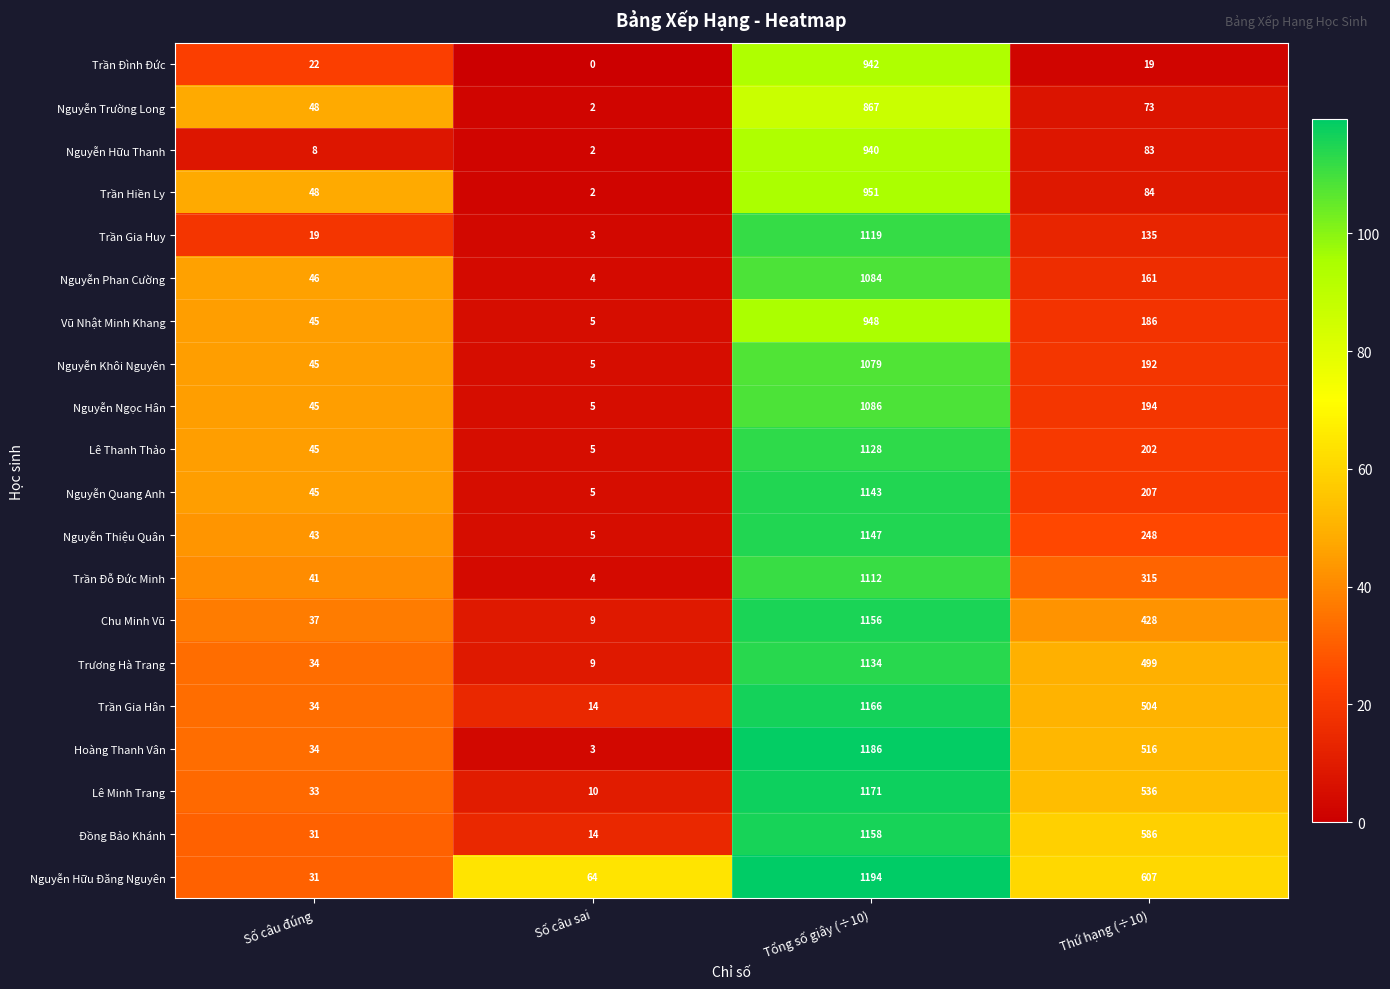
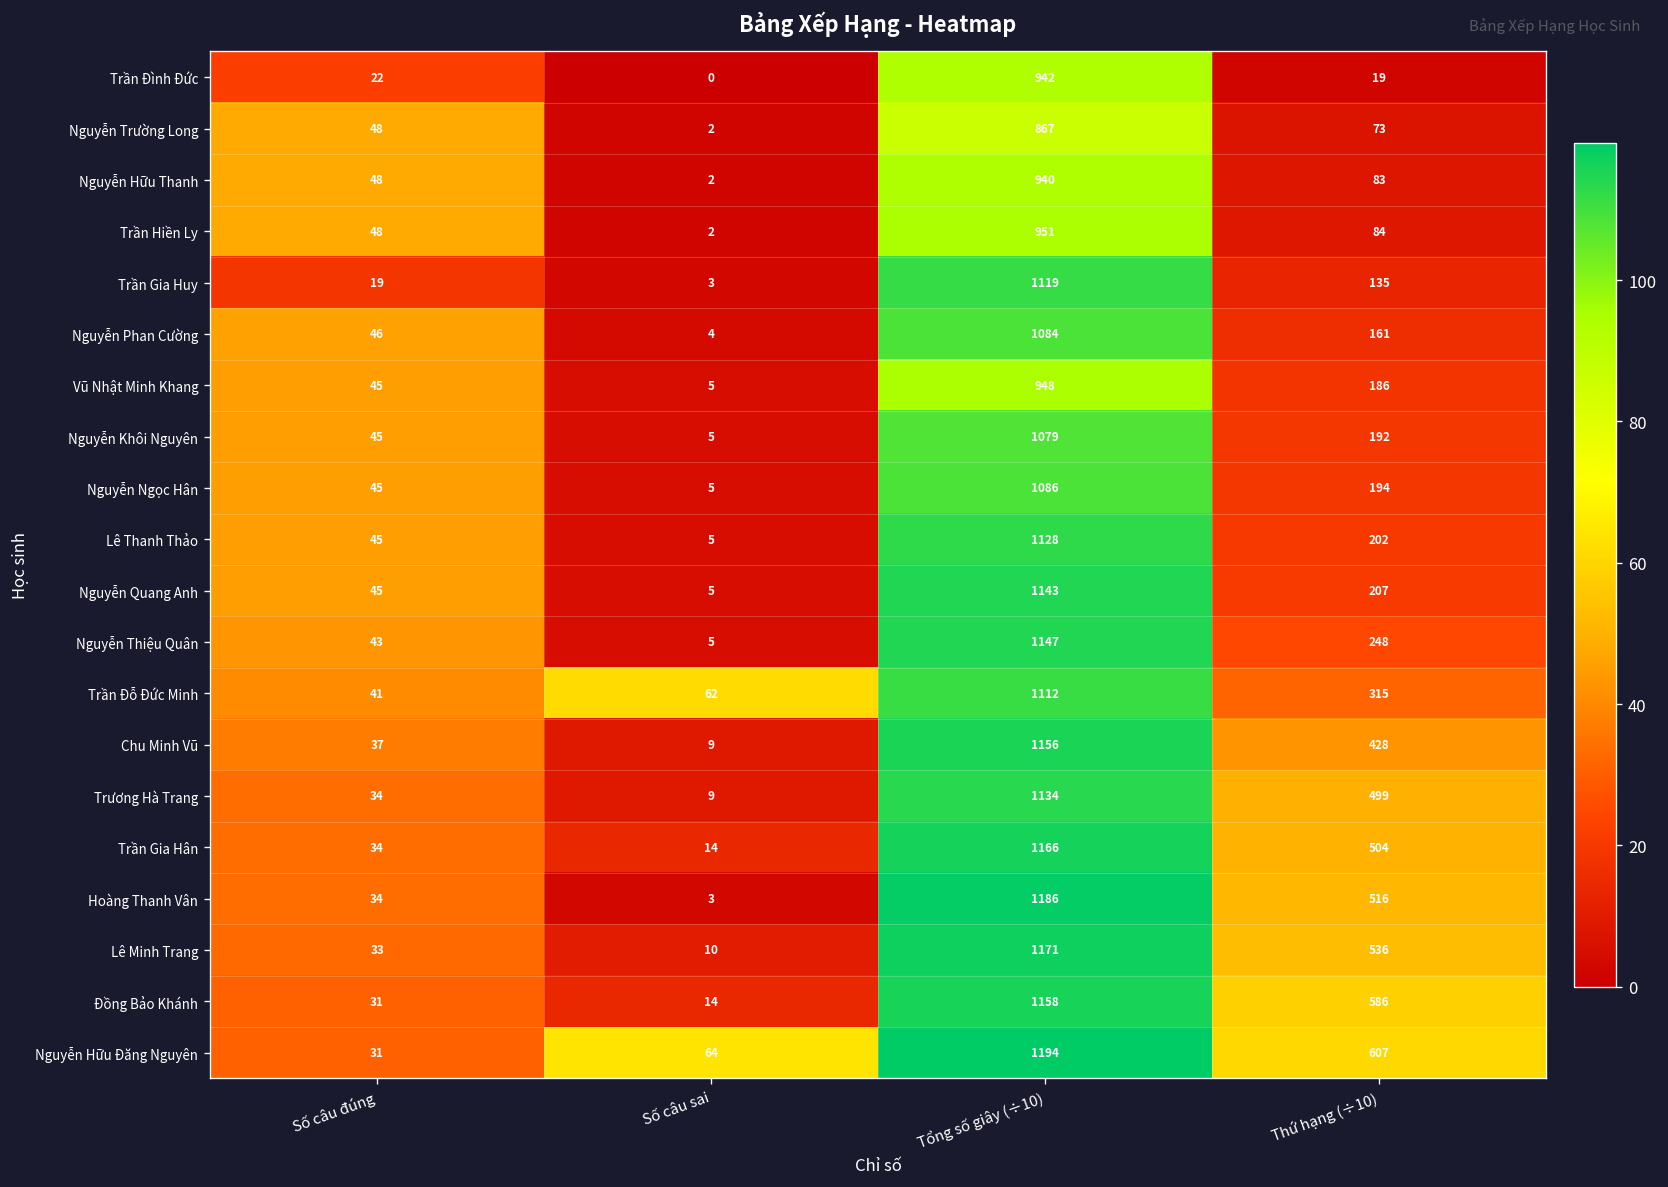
Nguyễn Hữu Thanh, Số câu đúng: 8 -> 48
Trần Đỗ Đức Minh, Số câu sai: 4 -> 62
